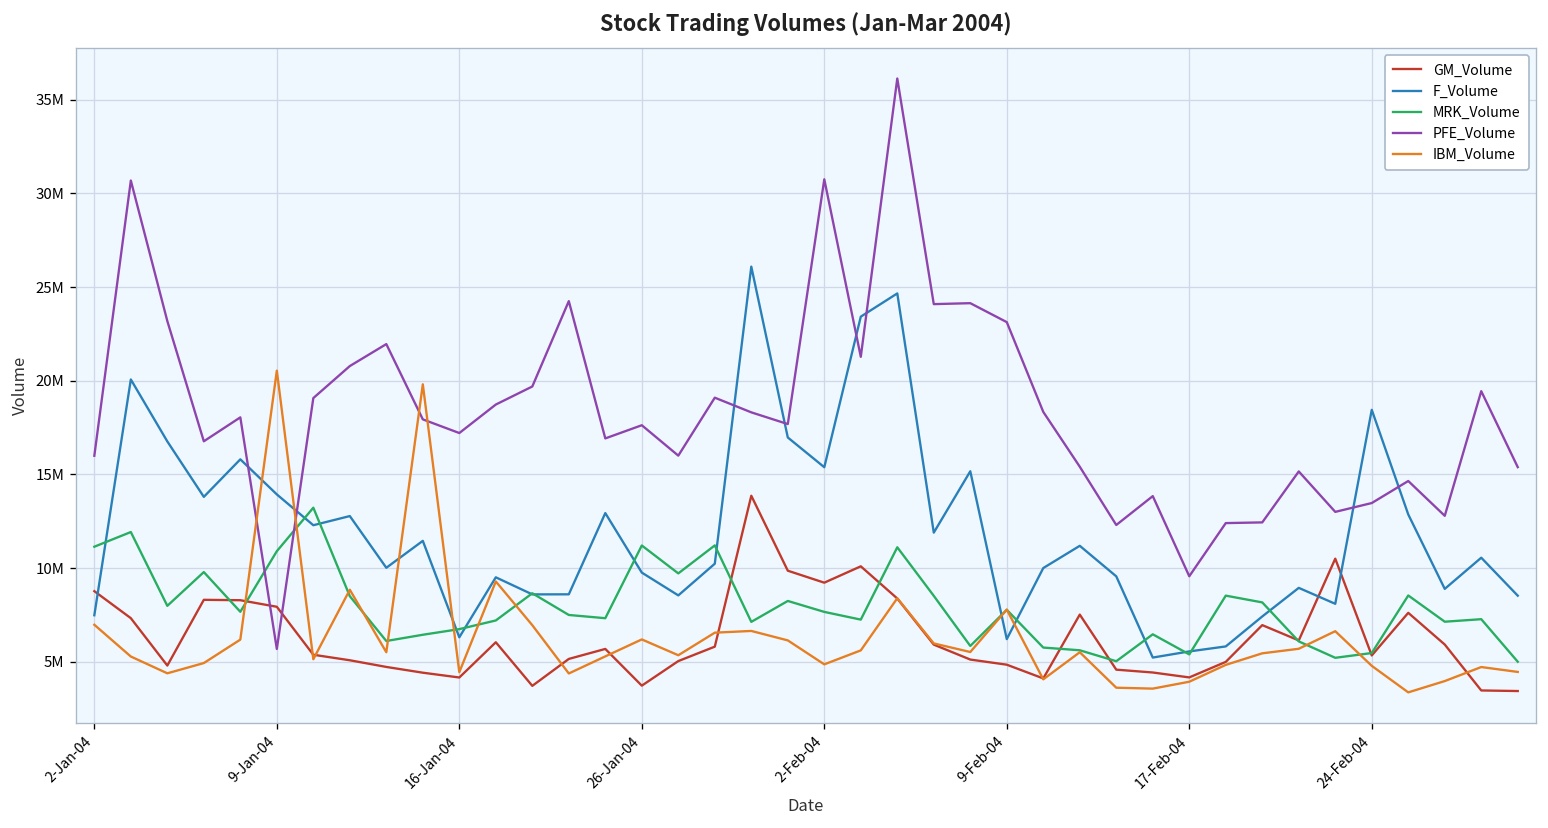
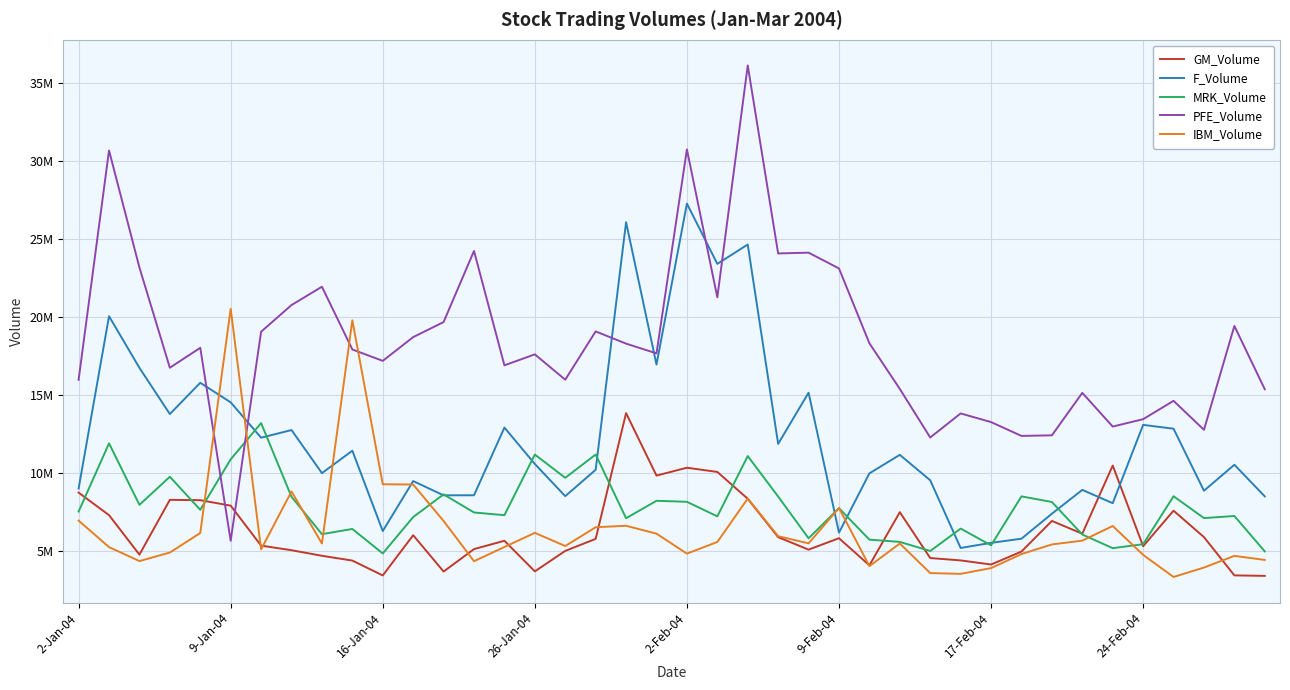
F_Volume, 2-Jan-04: 7500000 -> 9000000
MRK_Volume, 2-Jan-04: 11100000 -> 7600000
F_Volume, 9-Jan-04: 13900000 -> 14600000
GM_Volume, 16-Jan-04: 4200000 -> 3500000
MRK_Volume, 16-Jan-04: 6700000 -> 4900000
IBM_Volume, 16-Jan-04: 4400000 -> 9300000
F_Volume, 26-Jan-04: 9800000 -> 10600000
GM_Volume, 2-Feb-04: 9200000 -> 10400000
F_Volume, 2-Feb-04: 15400000 -> 27300000
MRK_Volume, 2-Feb-04: 7700000 -> 8200000
GM_Volume, 9-Feb-04: 4800000 -> 5800000
PFE_Volume, 17-Feb-04: 9600000 -> 13300000
F_Volume, 24-Feb-04: 18400000 -> 13100000
